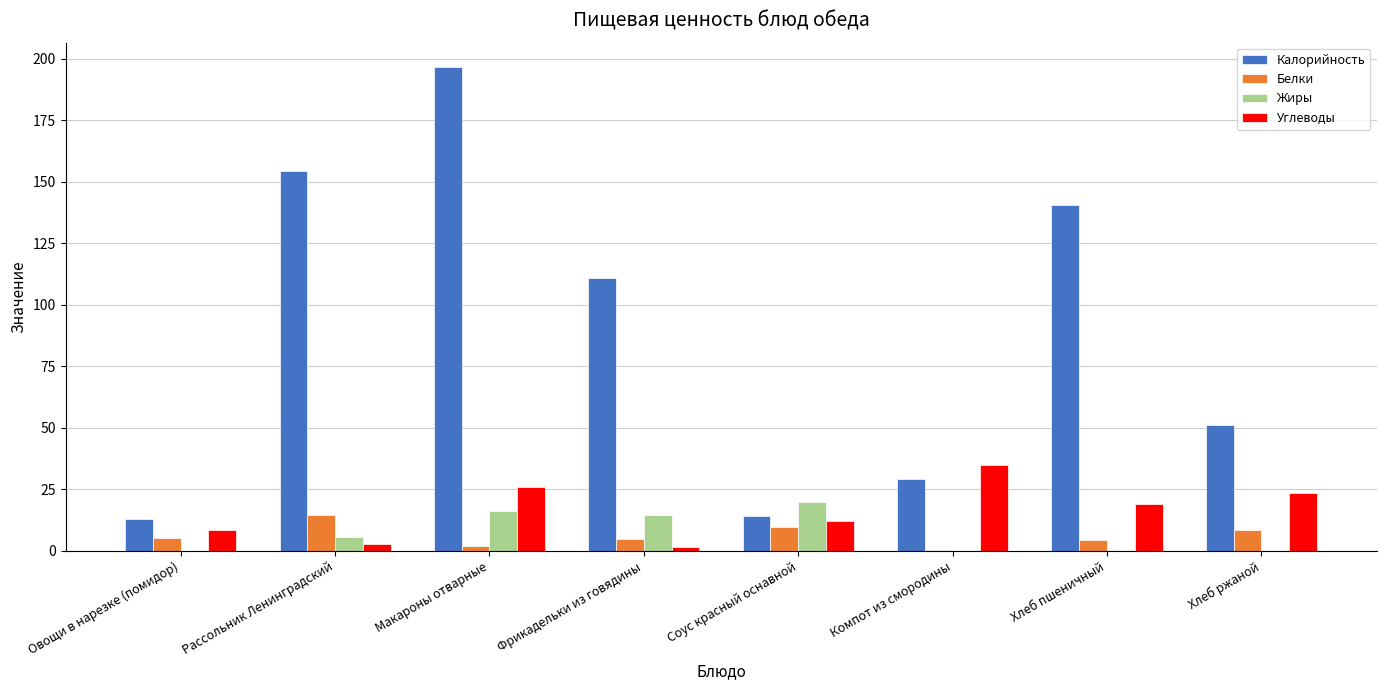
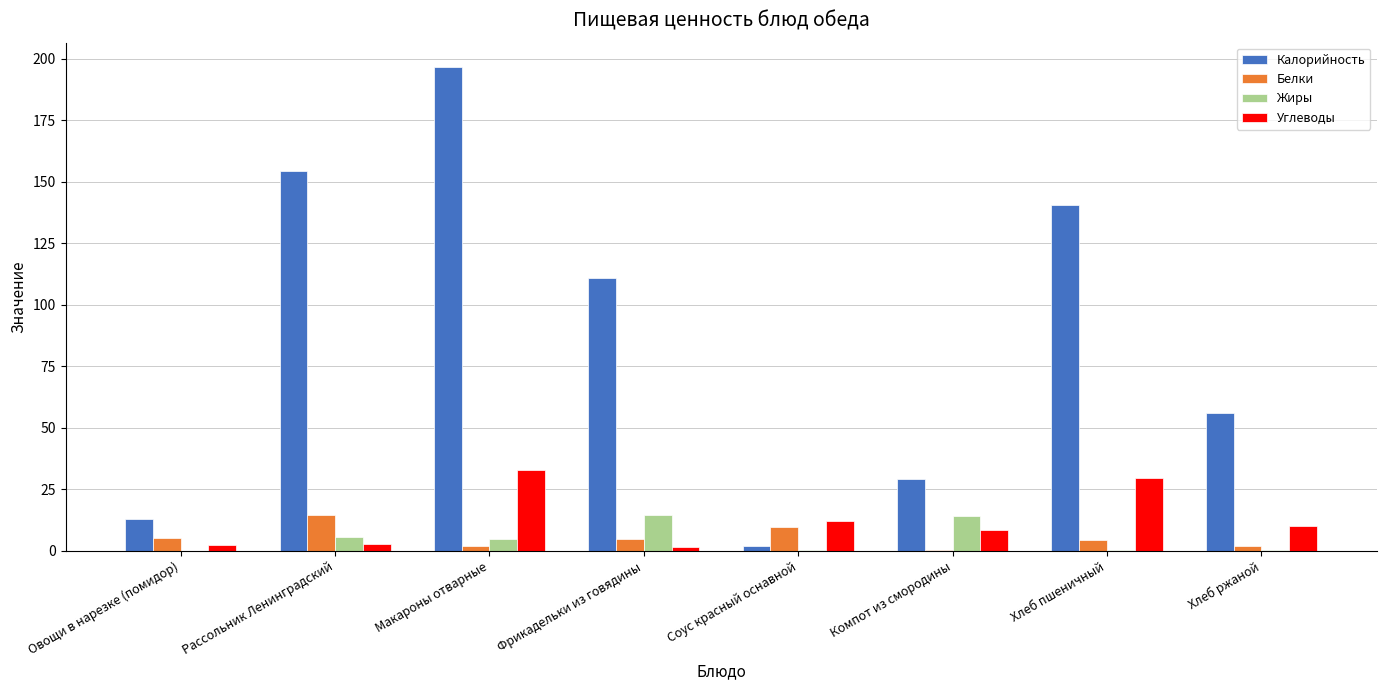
Углеводы, Овощи в нарезке (помидор): 9 -> 2
Жиры, Макароны отварные: 16 -> 5
Углеводы, Макароны отварные: 26 -> 33
Калорийность, Соус красный оснавной: 14 -> 2
Жиры, Соус красный оснавной: 20 -> 1
Жиры, Компот из смородины: 0 -> 14
Углеводы, Компот из смородины: 35 -> 8
Углеводы, Хлеб пшеничный: 19 -> 30
Калорийность, Хлеб ржаной: 51 -> 56
Белки, Хлеб ржаной: 9 -> 2
Углеводы, Хлеб ржаной: 24 -> 10
